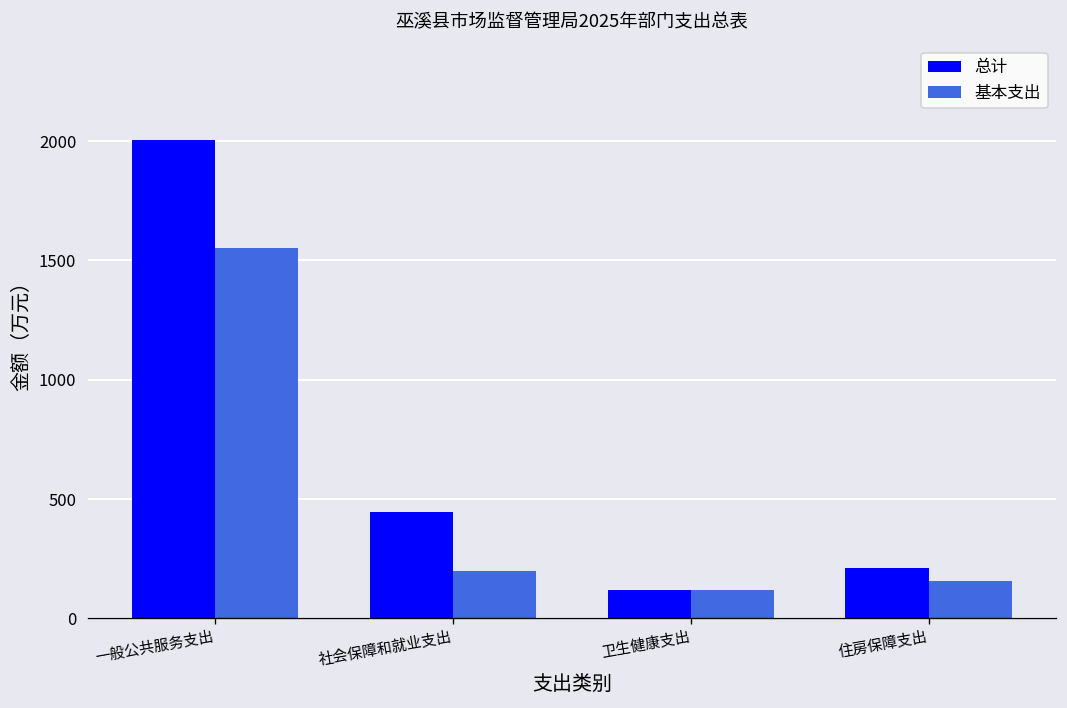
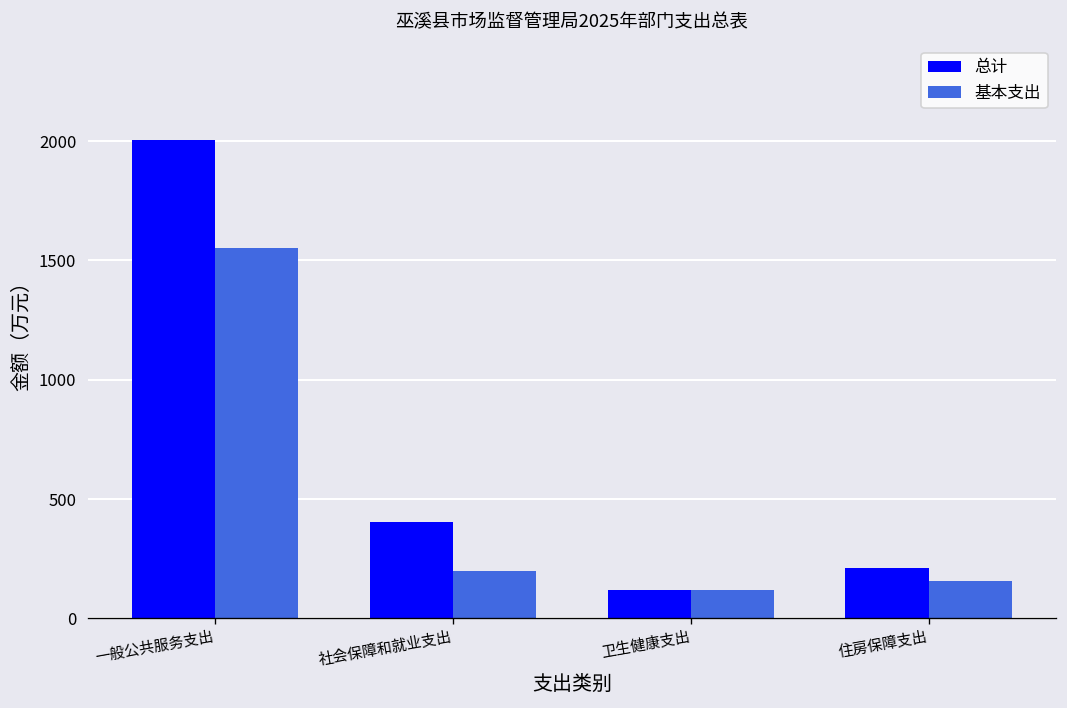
总计, 社会保障和就业支出: 440 -> 400
